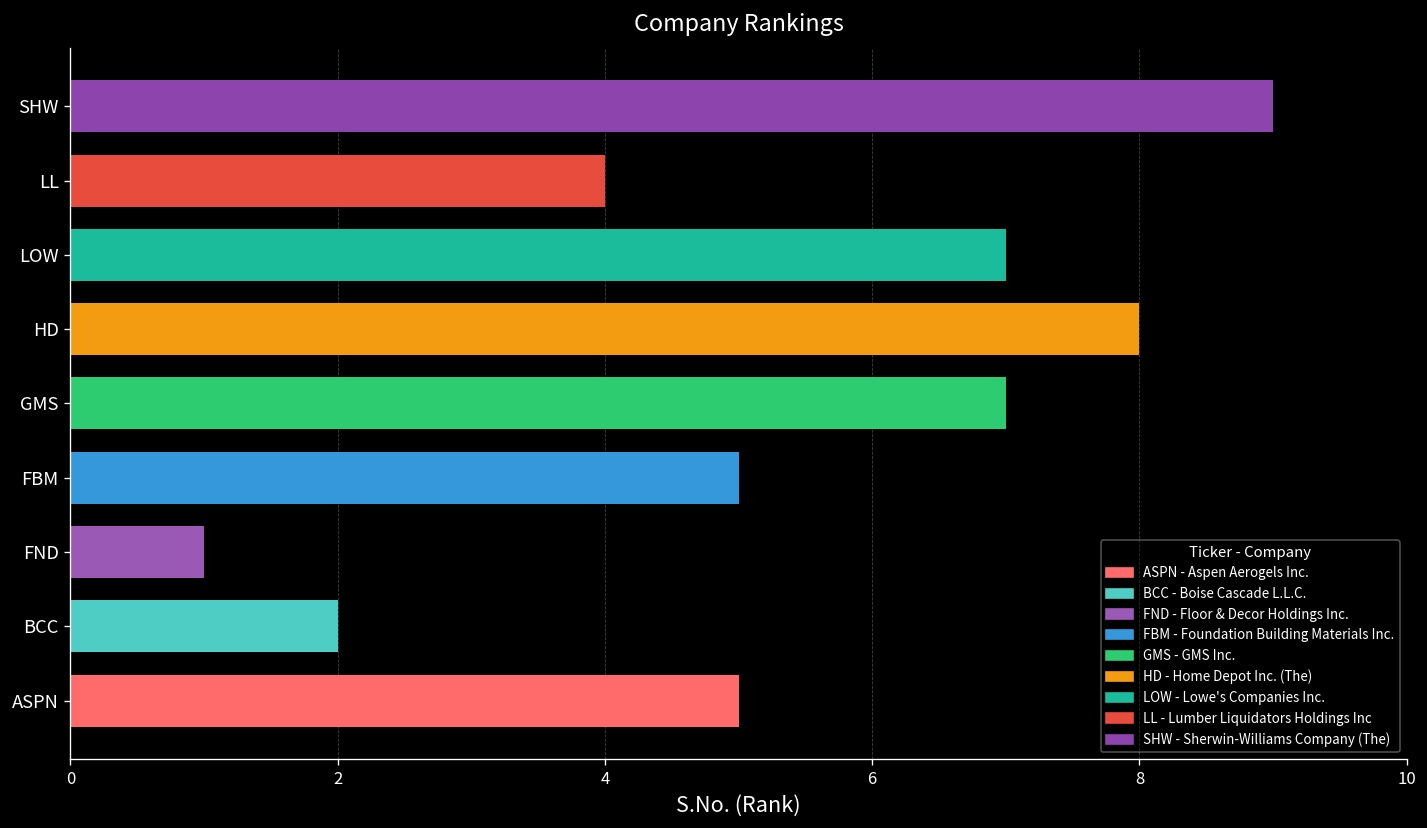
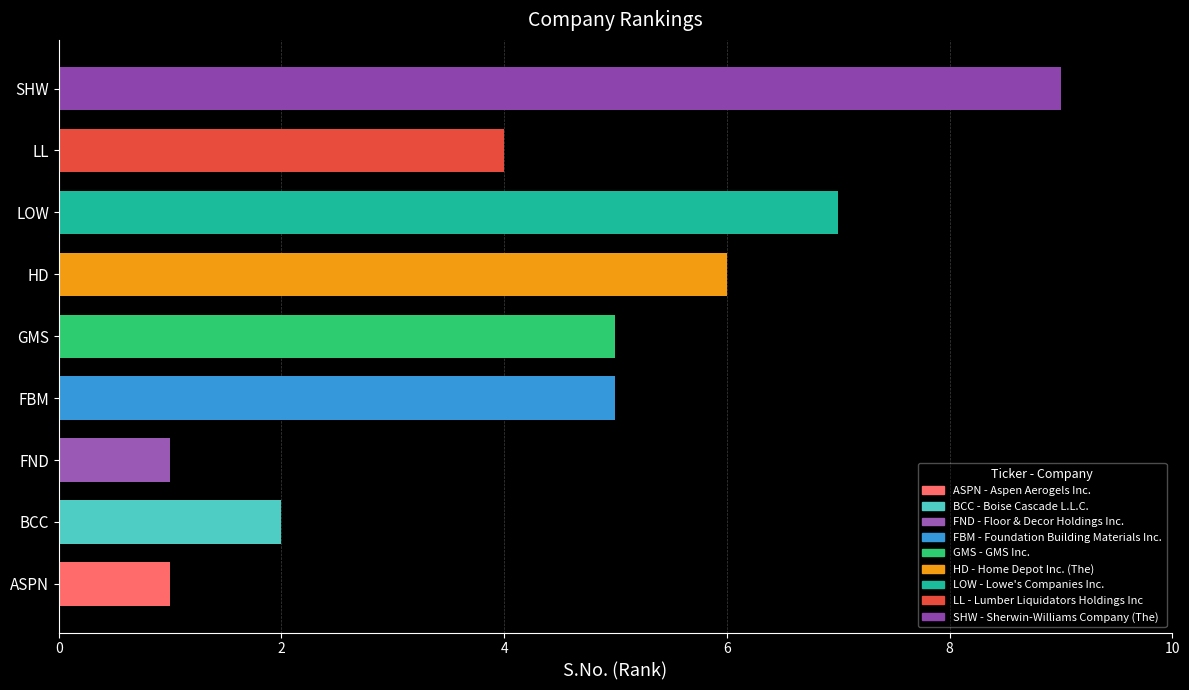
HD: 8 -> 6
GMS: 7 -> 5
ASPN: 5 -> 1
